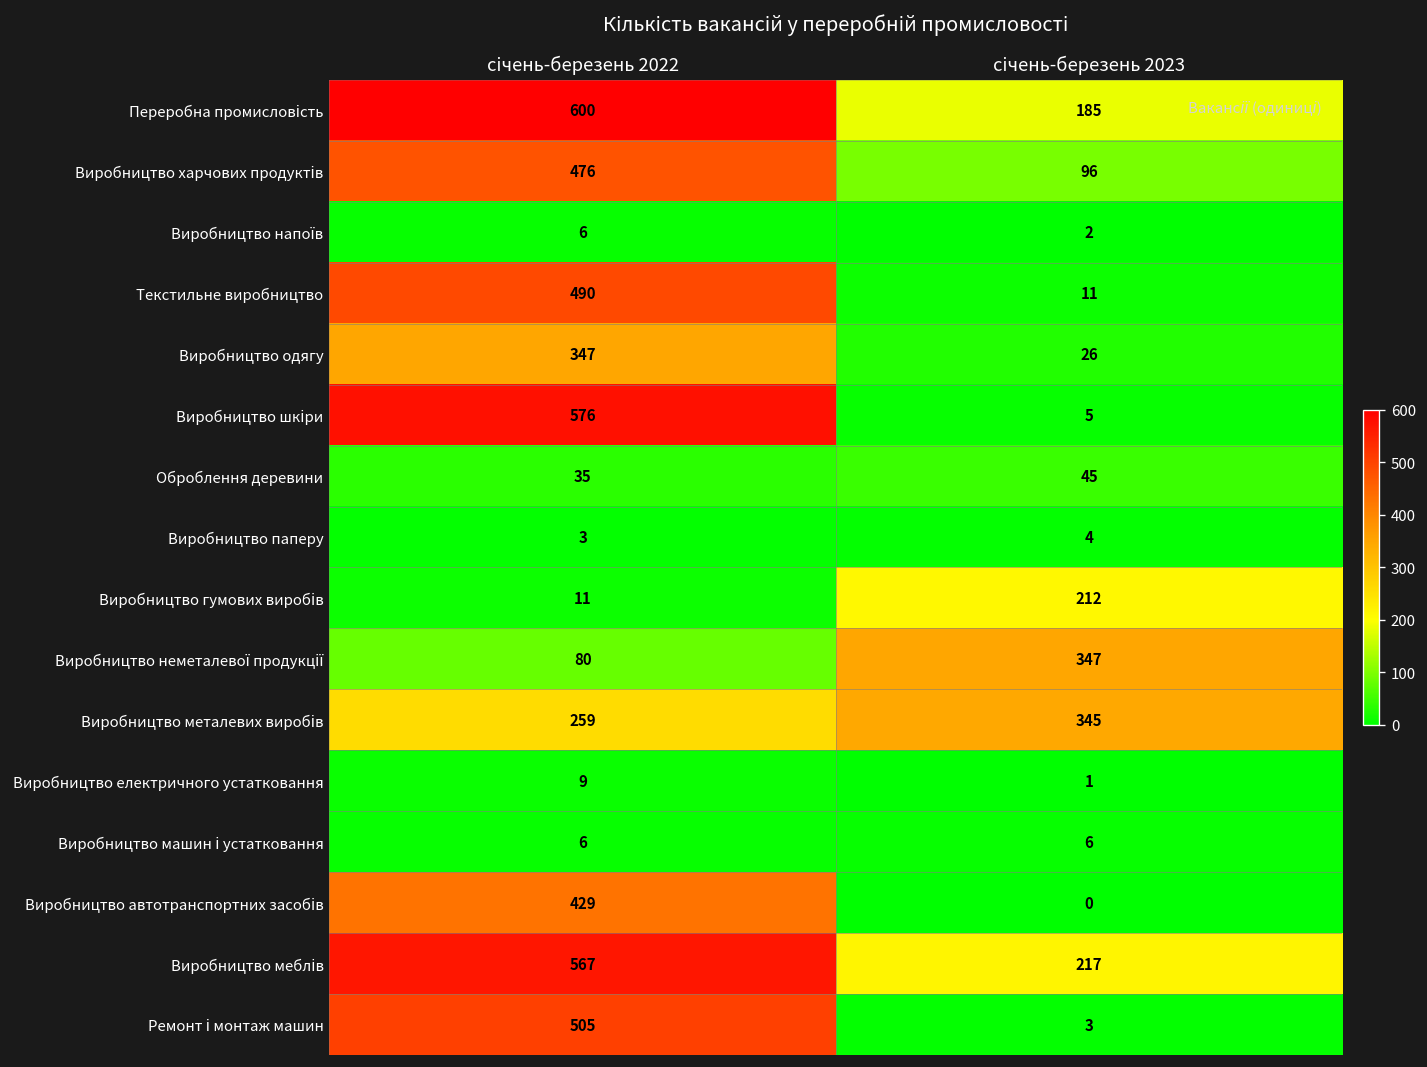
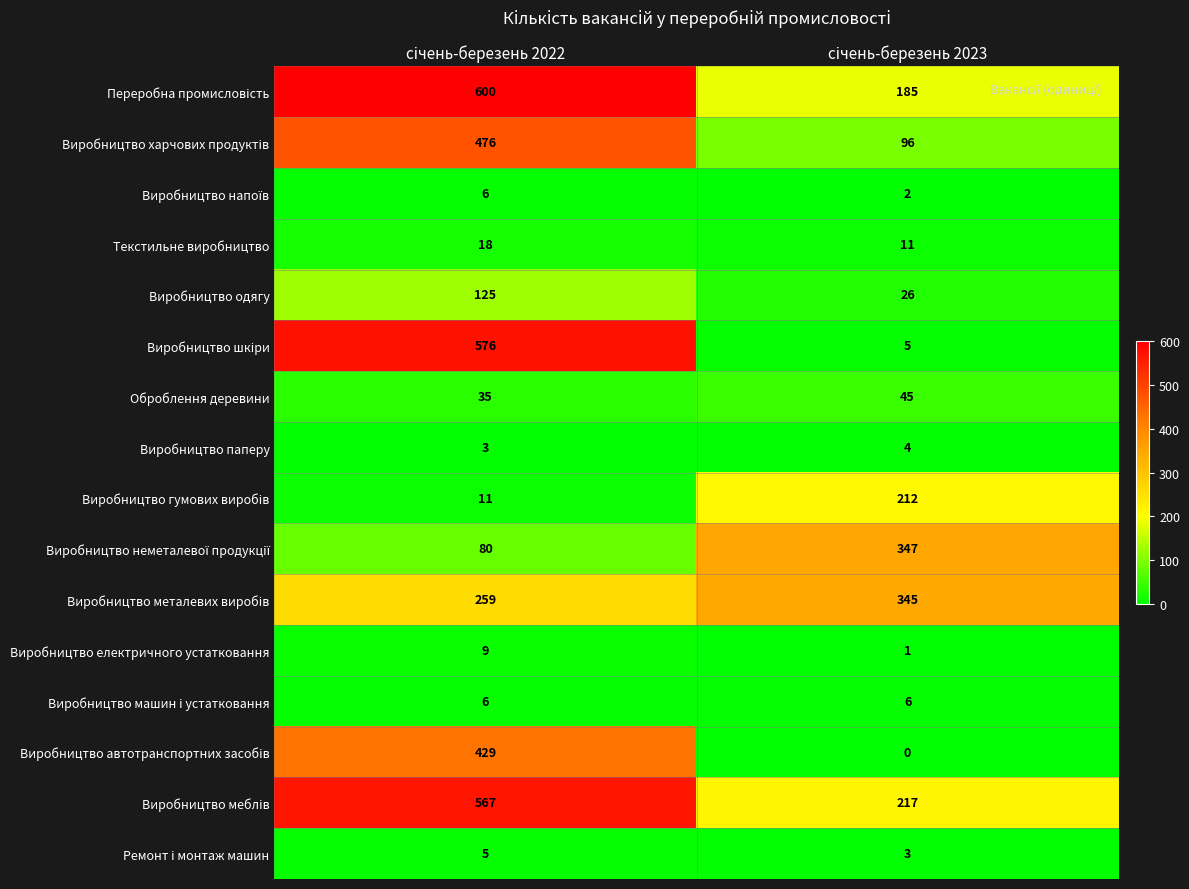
Текстильне виробництво, січень-березень 2022: 490 -> 18
Виробництво одягу, січень-березень 2022: 347 -> 125
Ремонт і монтаж машин, січень-березень 2022: 505 -> 5
